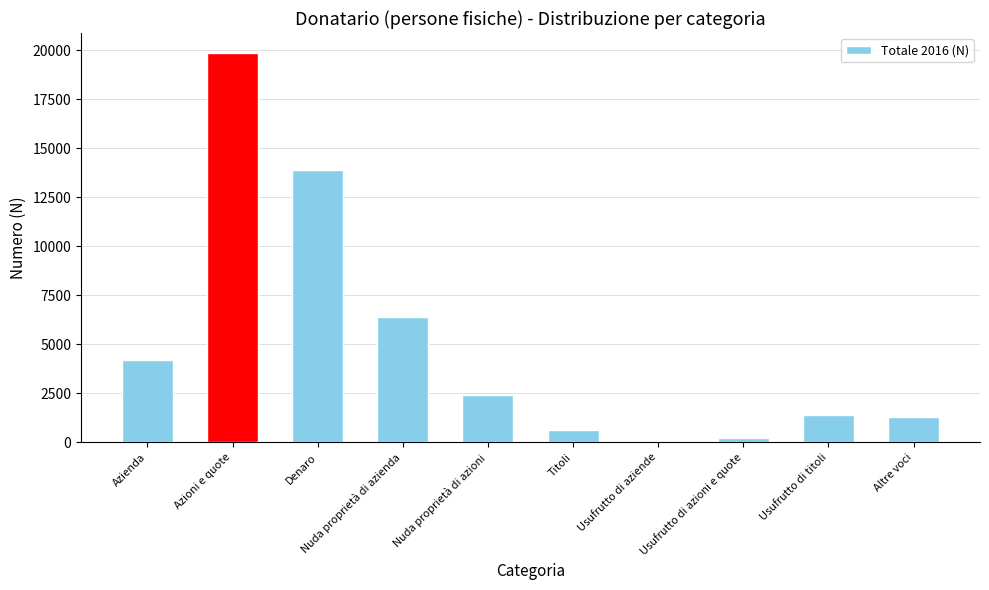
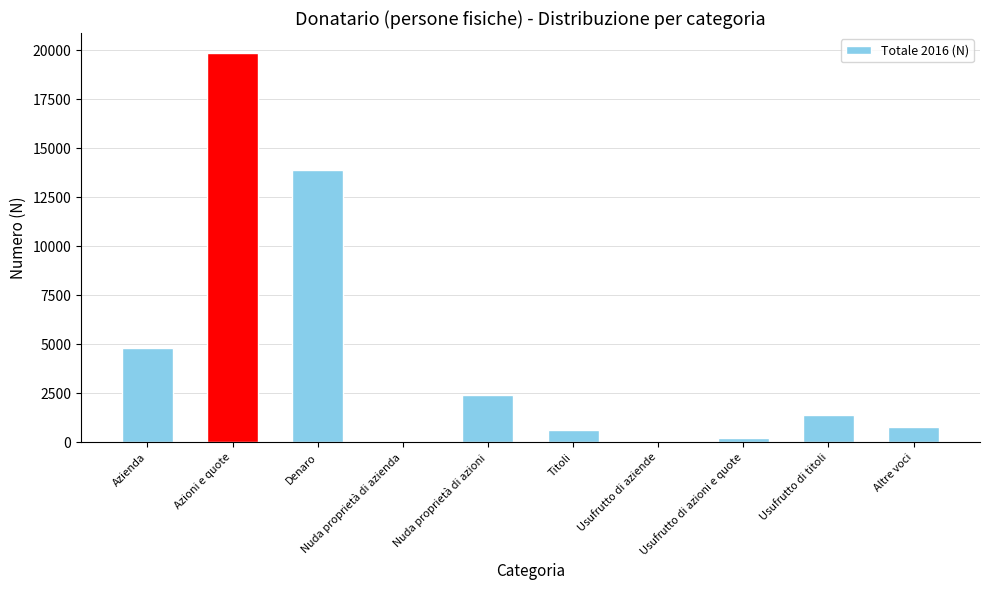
Azienda: 4200 -> 4800
Nuda proprietà di azienda: 6400 -> 0
Altre voci: 1300 -> 800
